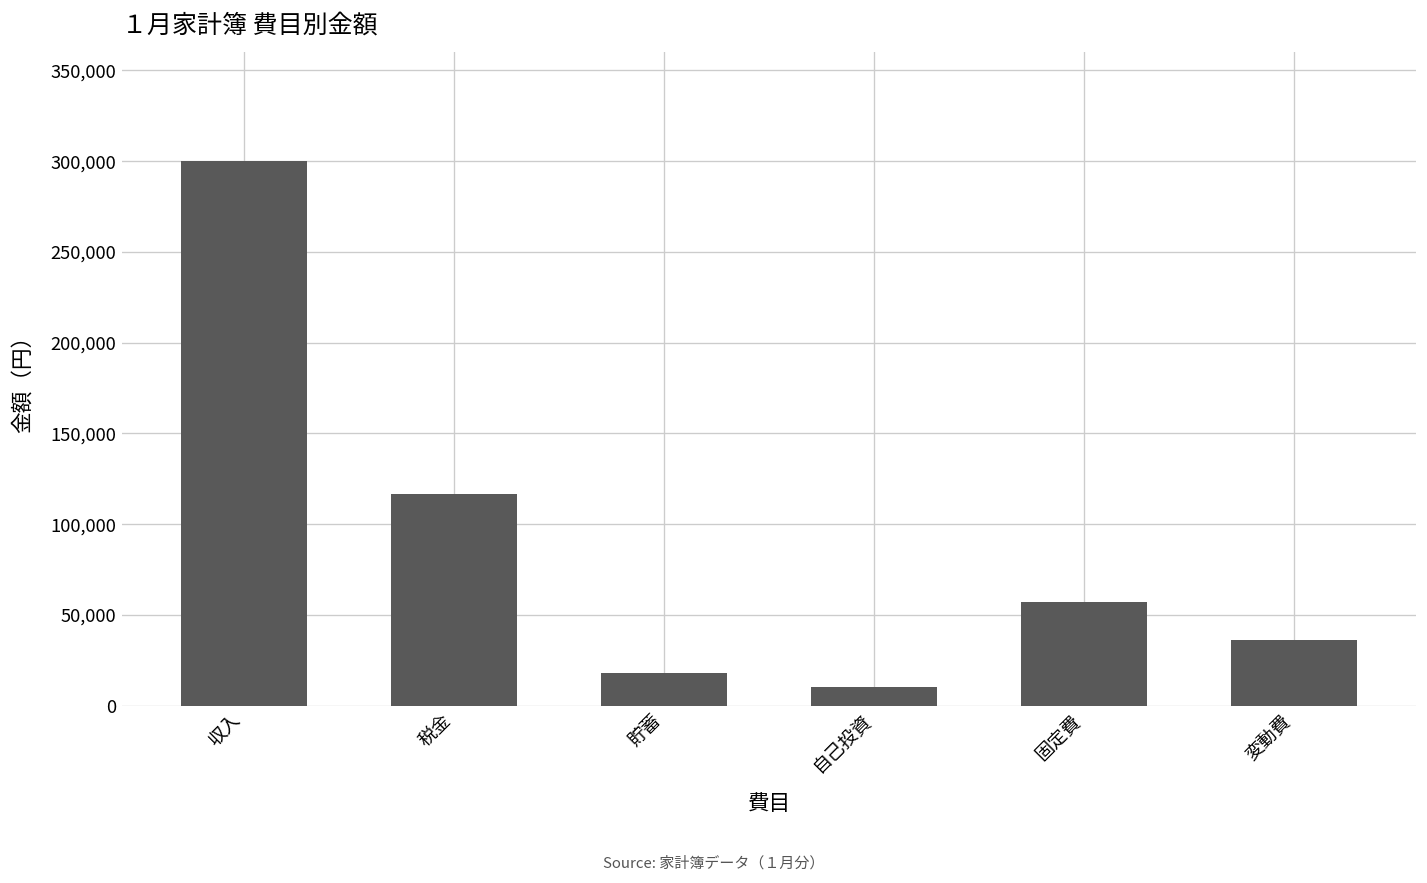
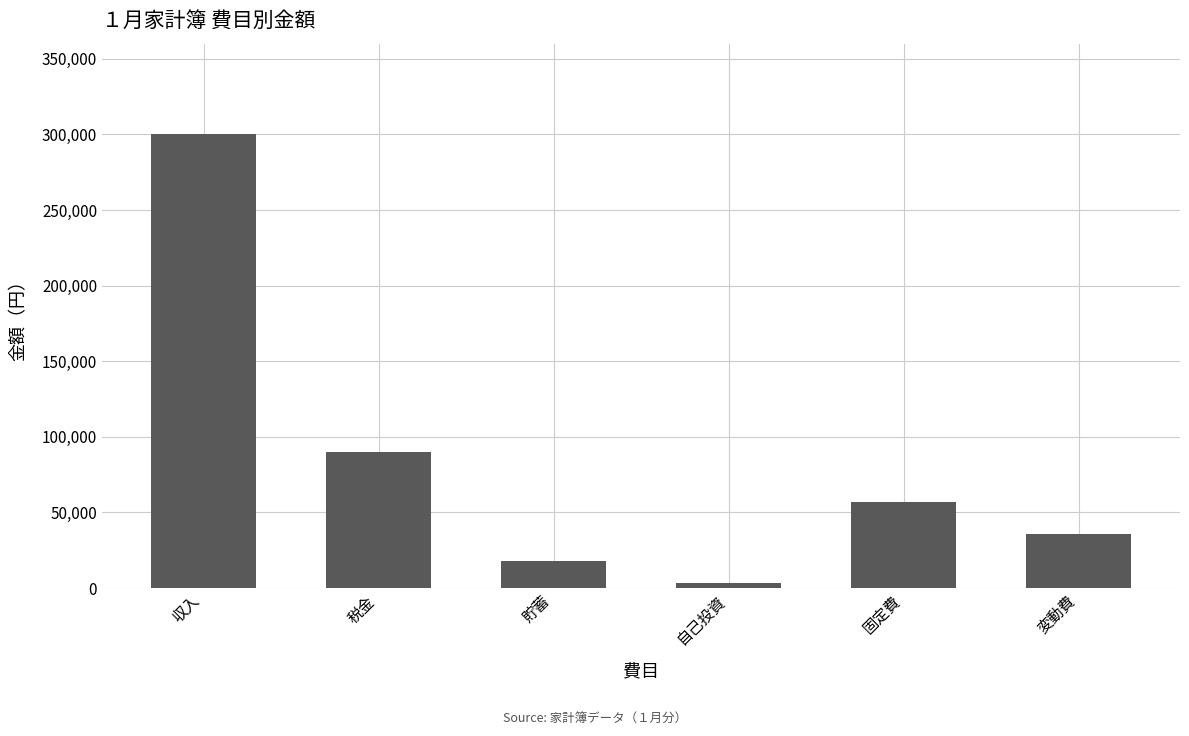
税金: 117,000 -> 90,000
自己投資: 10,000 -> 4,000
